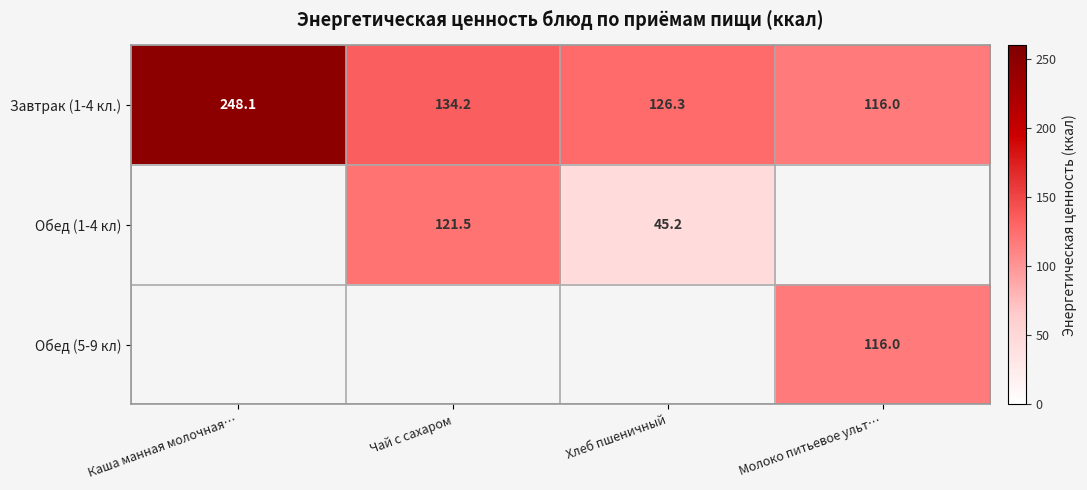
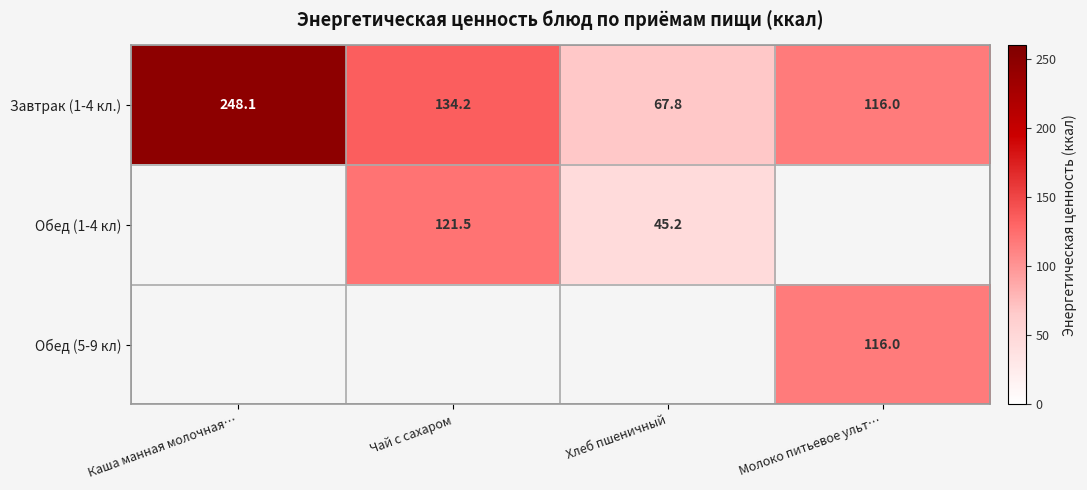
Завтрак (1-4 кл.), Хлеб пшеничный: 126.3 -> 67.8
